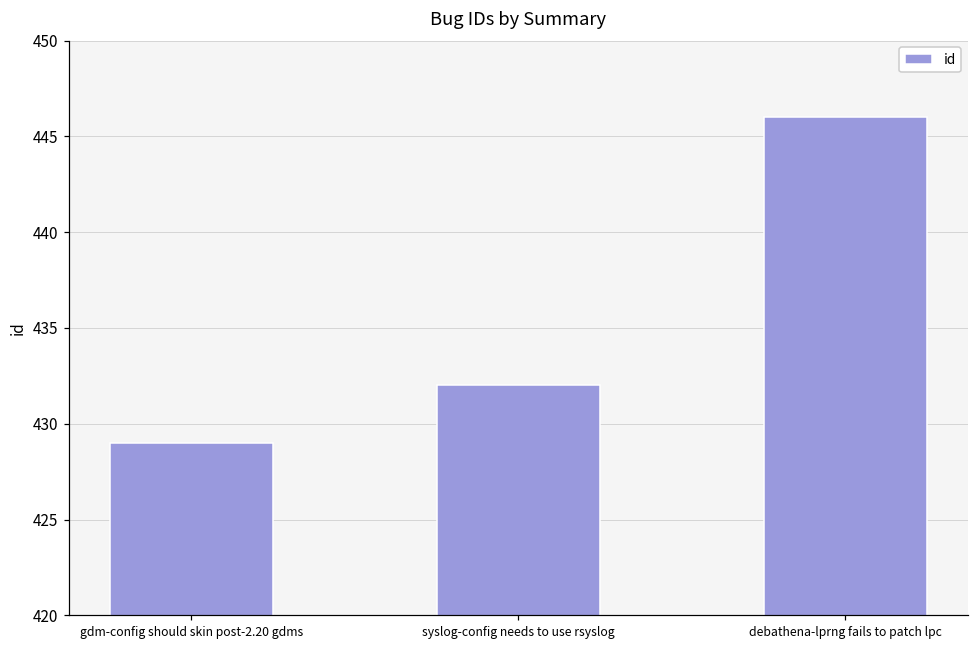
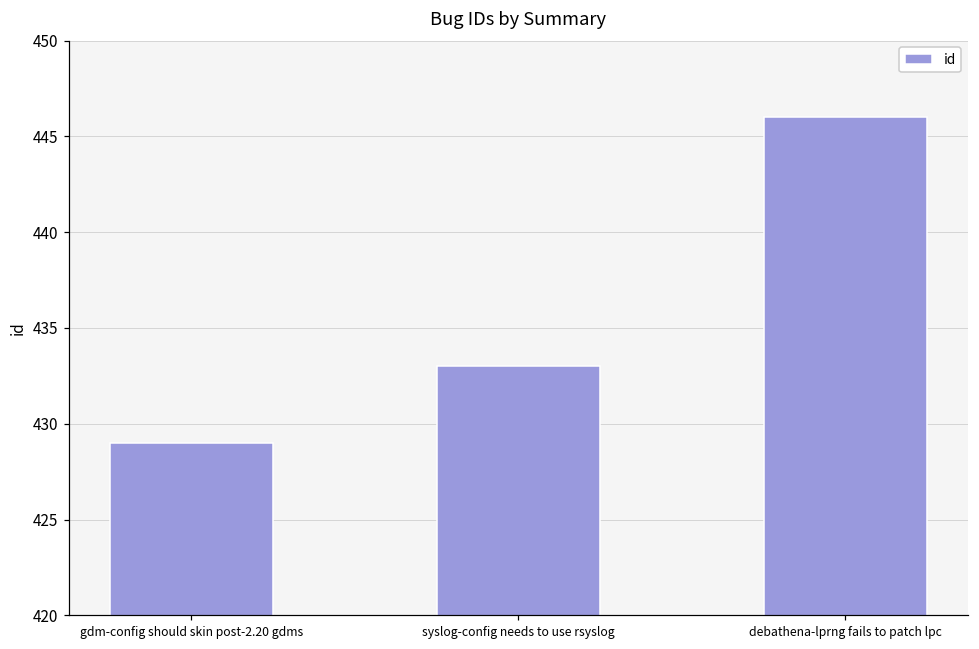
syslog-config needs to use rsyslog: 432 -> 433
